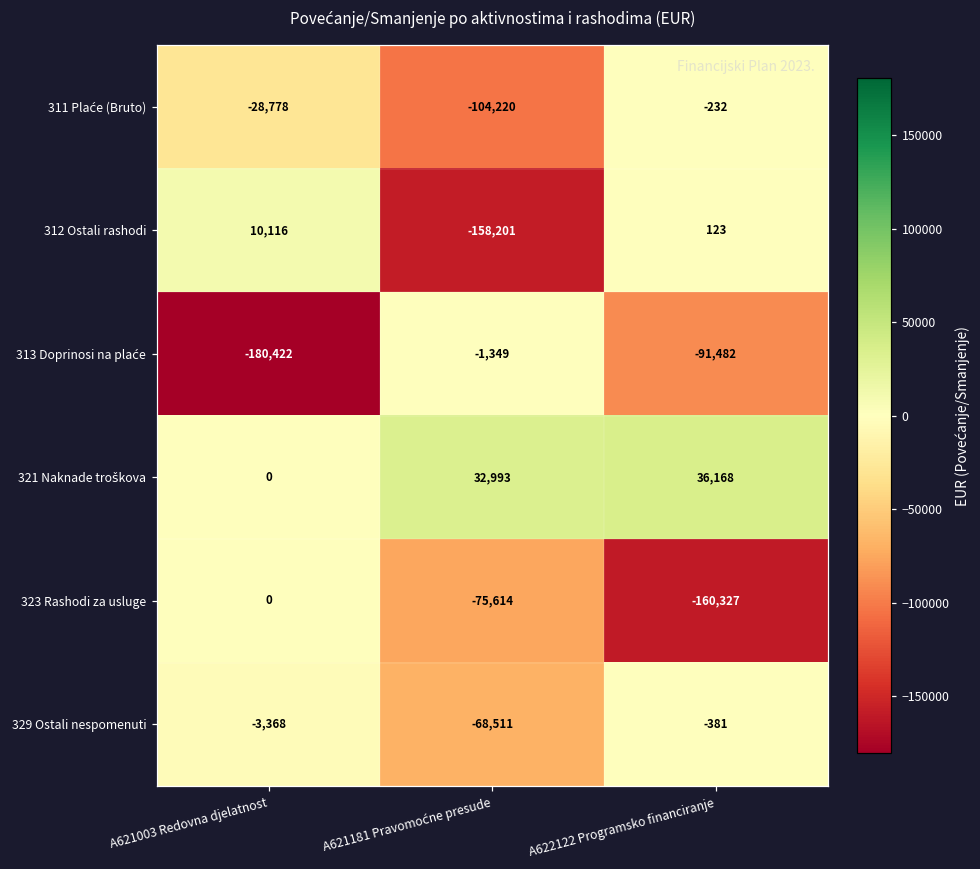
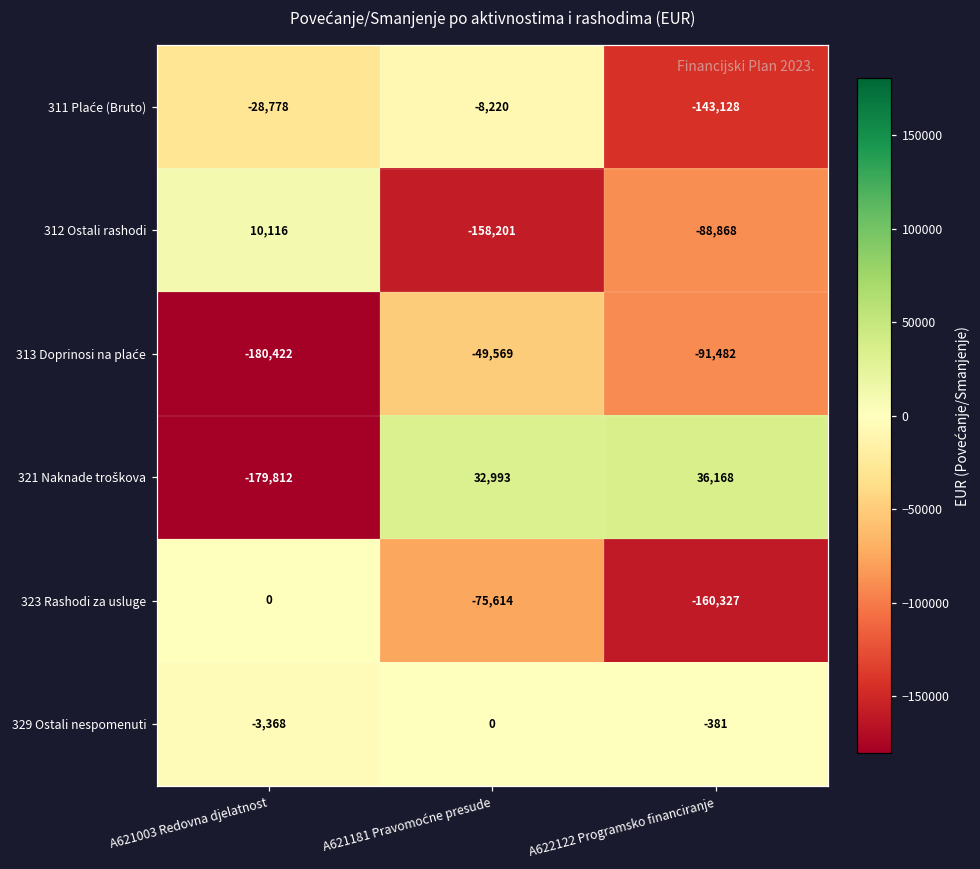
311 Plaće (Bruto), A621181 Pravomoćne presude: -104,220 -> -8,220
311 Plaće (Bruto), A622122 Programsko financiranje: -232 -> -143,128
312 Ostali rashodi, A622122 Programsko financiranje: 123 -> -88,868
313 Doprinosi na plaće, A621181 Pravomoćne presude: -1,349 -> -49,569
321 Naknade troškova, A621003 Redovna djelatnost: 0 -> -179,812
329 Ostali nespomenuti, A621181 Pravomoćne presude: -68,511 -> 0
